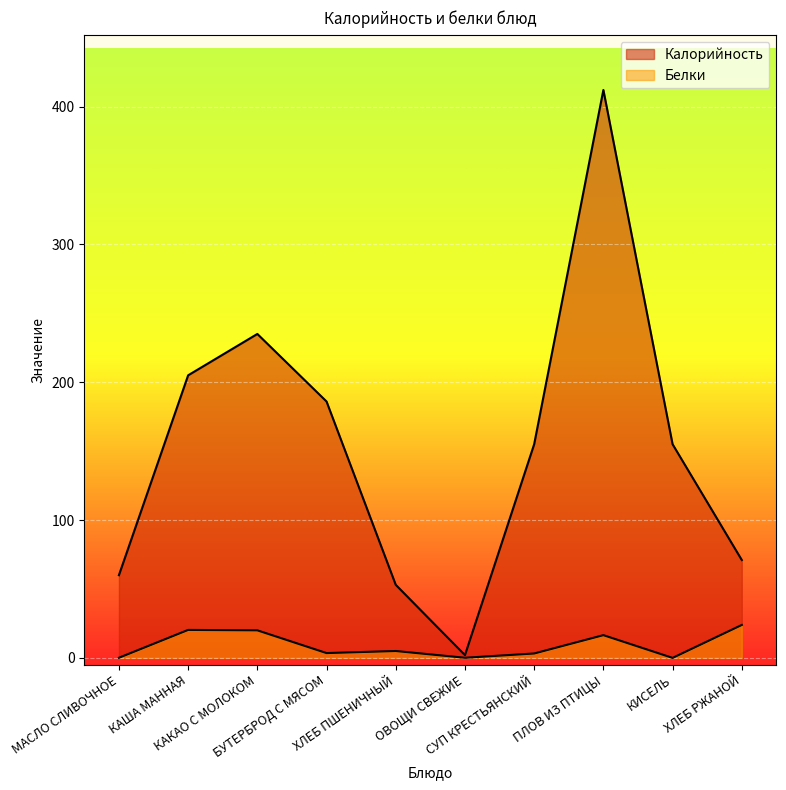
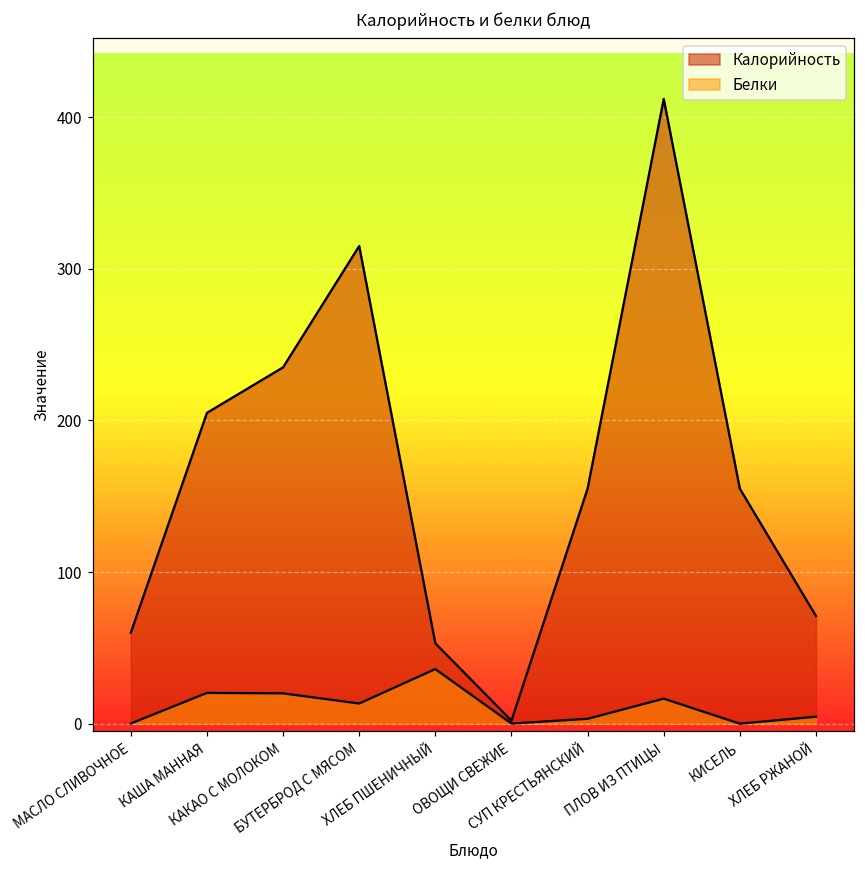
Калорийность, БУТЕРБРОД С МЯСОМ: 186 -> 315
Белки, БУТЕРБРОД С МЯСОМ: 4 -> 13
Белки, ХЛЕБ ПШЕНИЧНЫЙ: 5 -> 36
Белки, ХЛЕБ РЖАНОЙ: 24 -> 5
